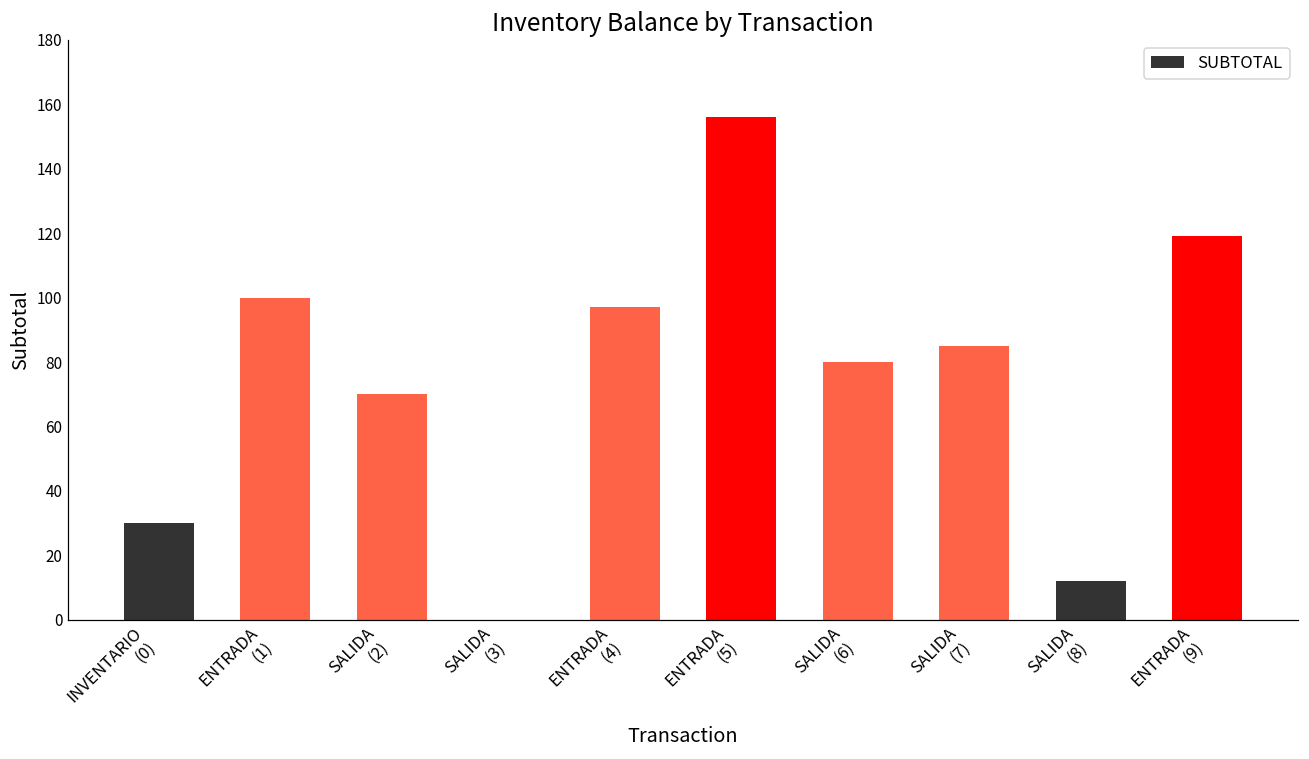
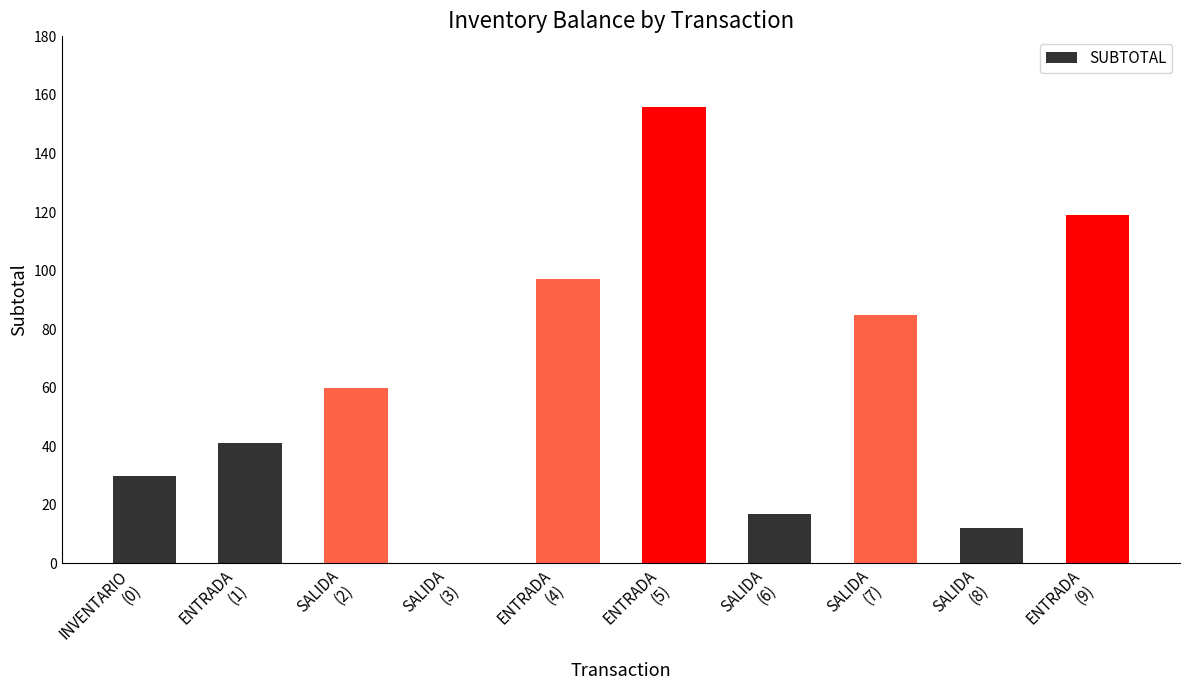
ENTRADA (1): 100 -> 41
SALIDA (2): 70 -> 60
SALIDA (6): 80 -> 17
